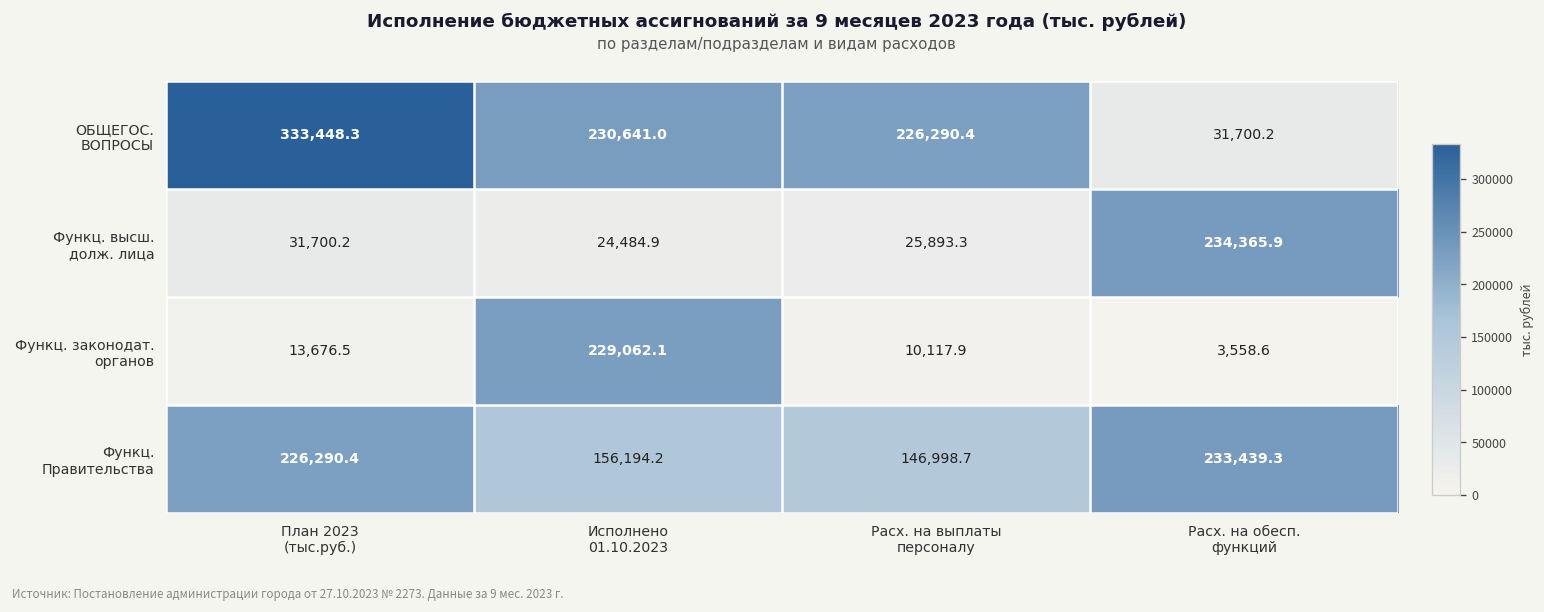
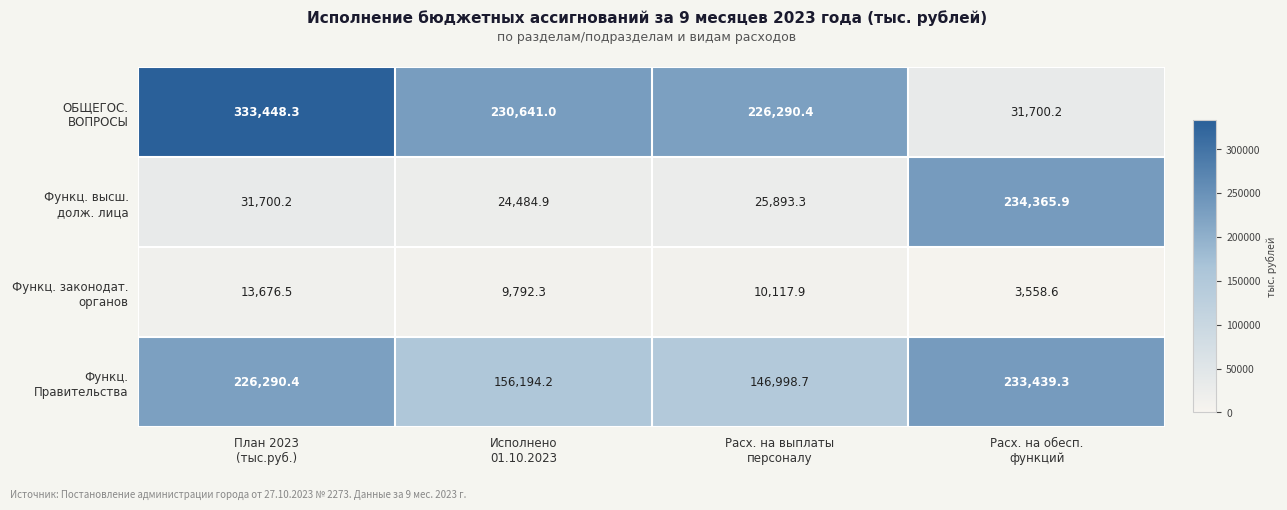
Функц. законодат. органов, Исполнено 01.10.2023: 229,062.1 -> 9,792.3
